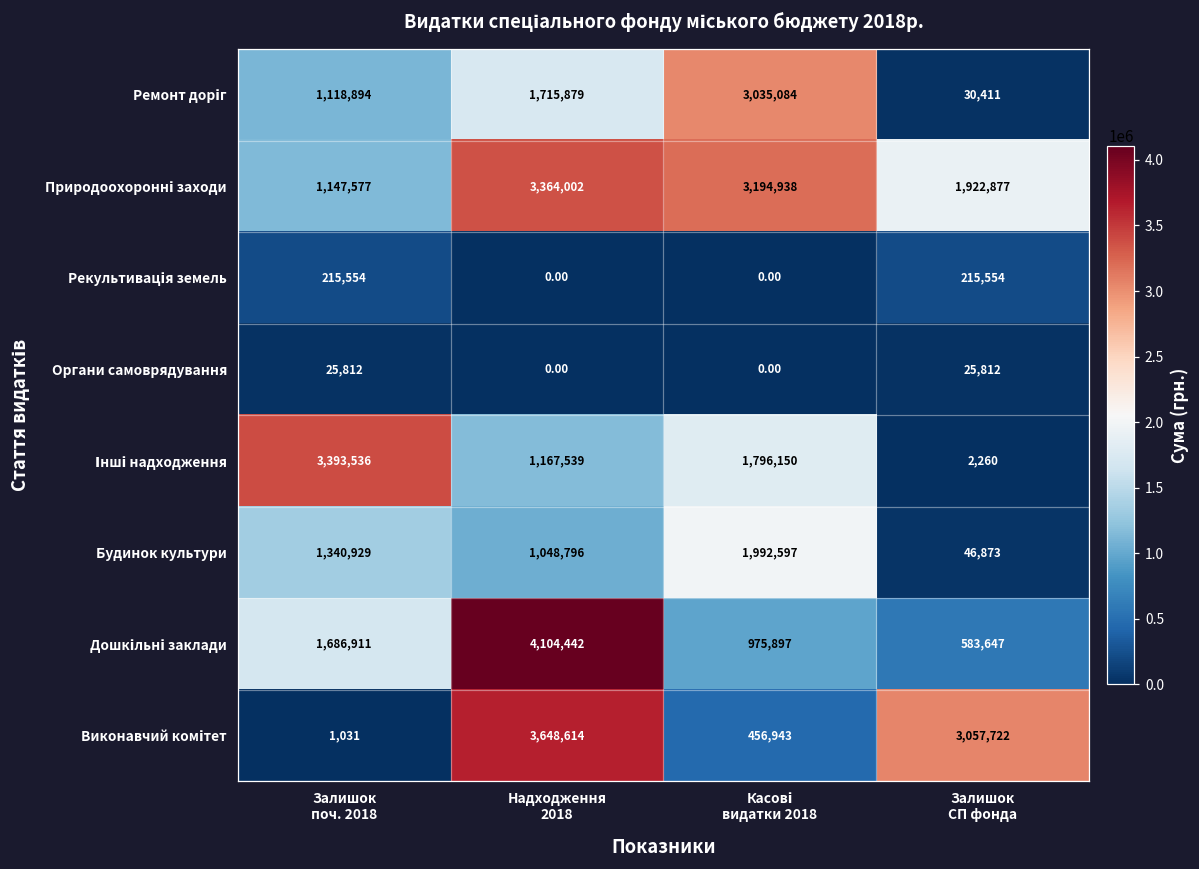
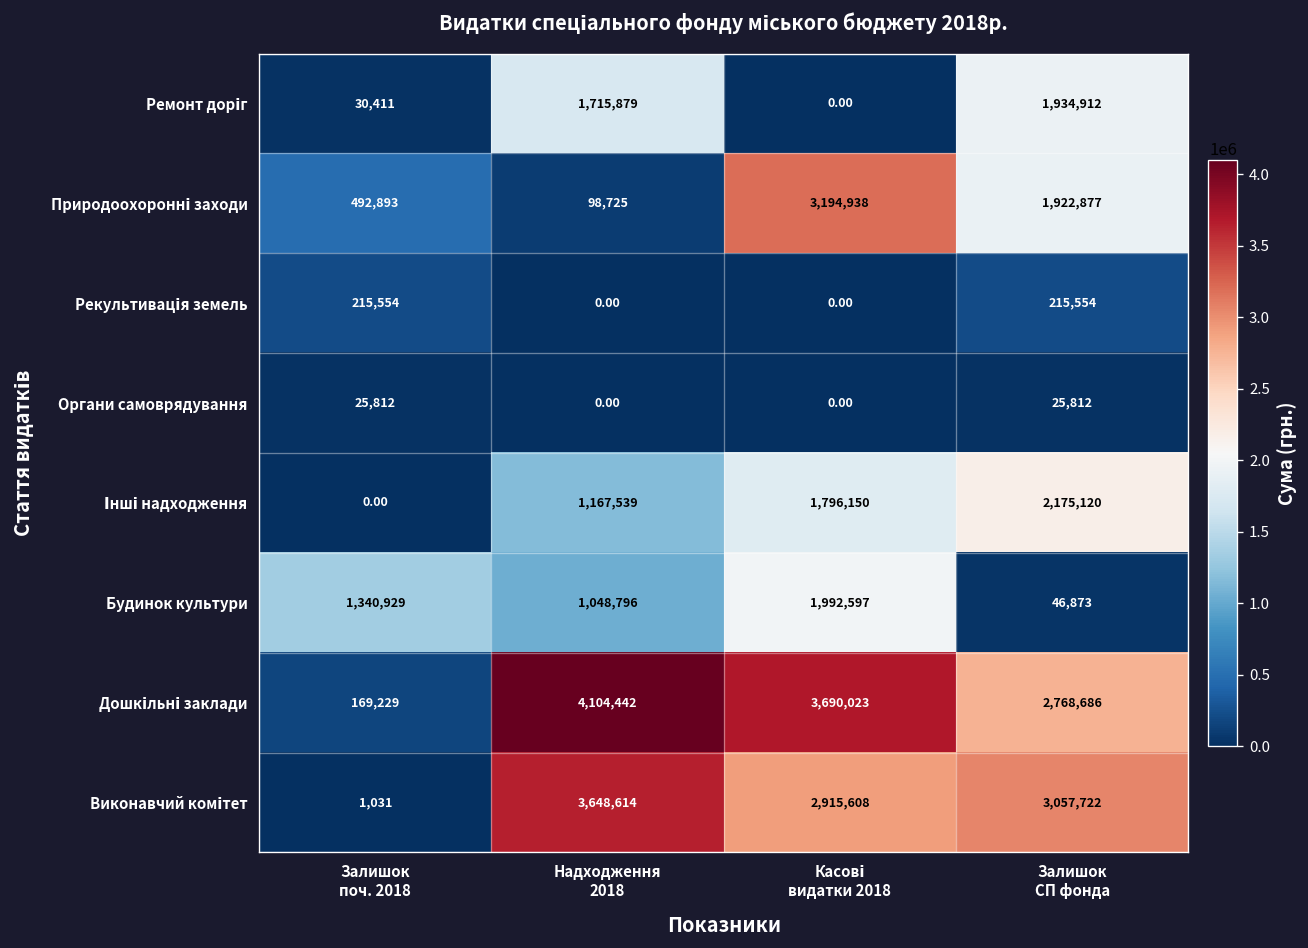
Ремонт доріг, Залишок поч. 2018: 1,118,894 -> 30,411
Ремонт доріг, Касові видатки 2018: 3,035,084 -> 0.00
Ремонт доріг, Залишок СП фонда: 30,411 -> 1,934,912
Природоохоронні заходи, Залишок поч. 2018: 1,147,577 -> 492,893
Природоохоронні заходи, Надходження 2018: 3,364,002 -> 98,725
Інші надходження, Залишок поч. 2018: 3,393,536 -> 0.00
Інші надходження, Залишок СП фонда: 2,260 -> 2,175,120
Дошкільні заклади, Залишок поч. 2018: 1,686,911 -> 169,229
Дошкільні заклади, Касові видатки 2018: 975,897 -> 3,690,023
Дошкільні заклади, Залишок СП фонда: 583,647 -> 2,768,686
Виконавчий комітет, Касові видатки 2018: 456,943 -> 2,915,608
